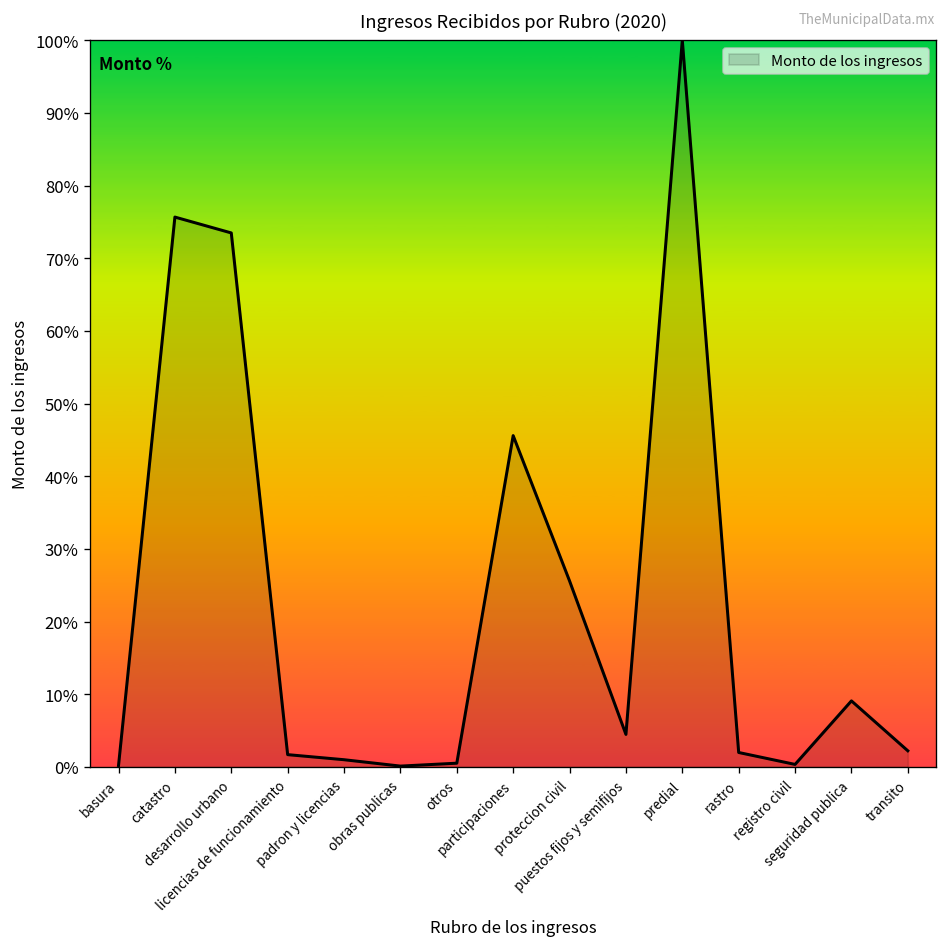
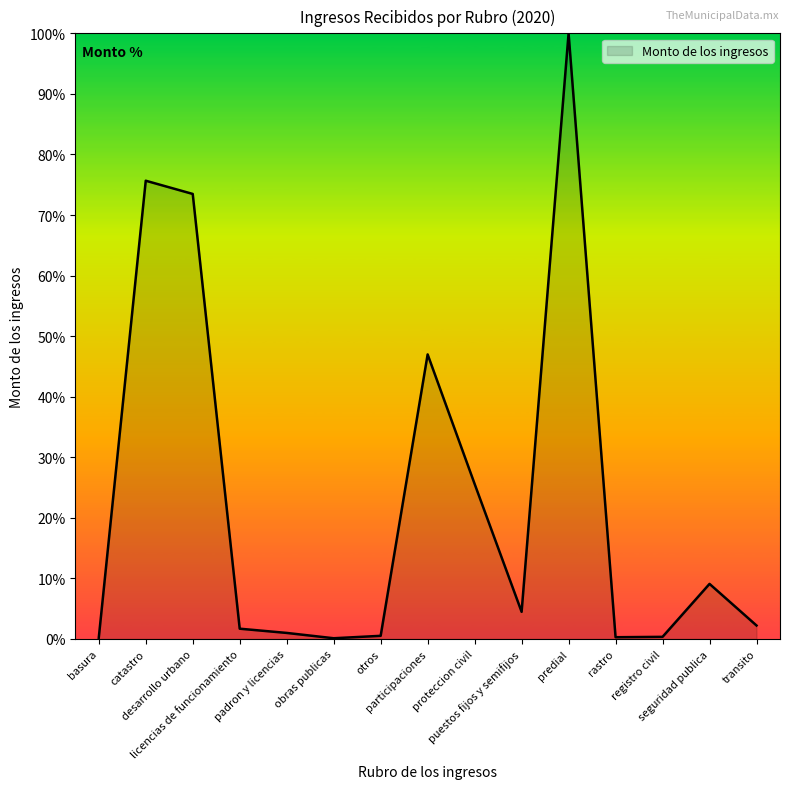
participaciones: 46% -> 47%
rastro: 2% -> 0%
